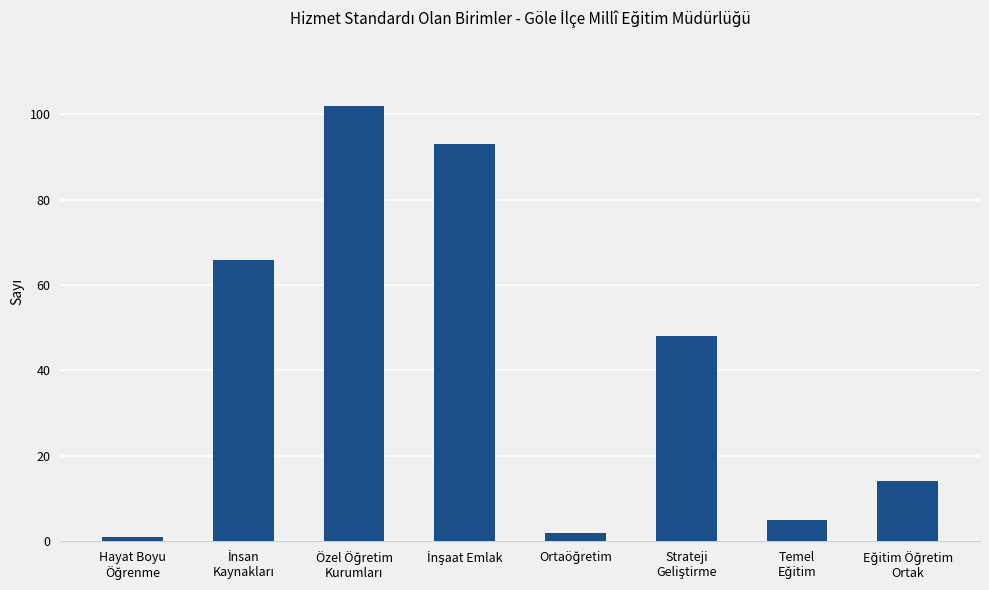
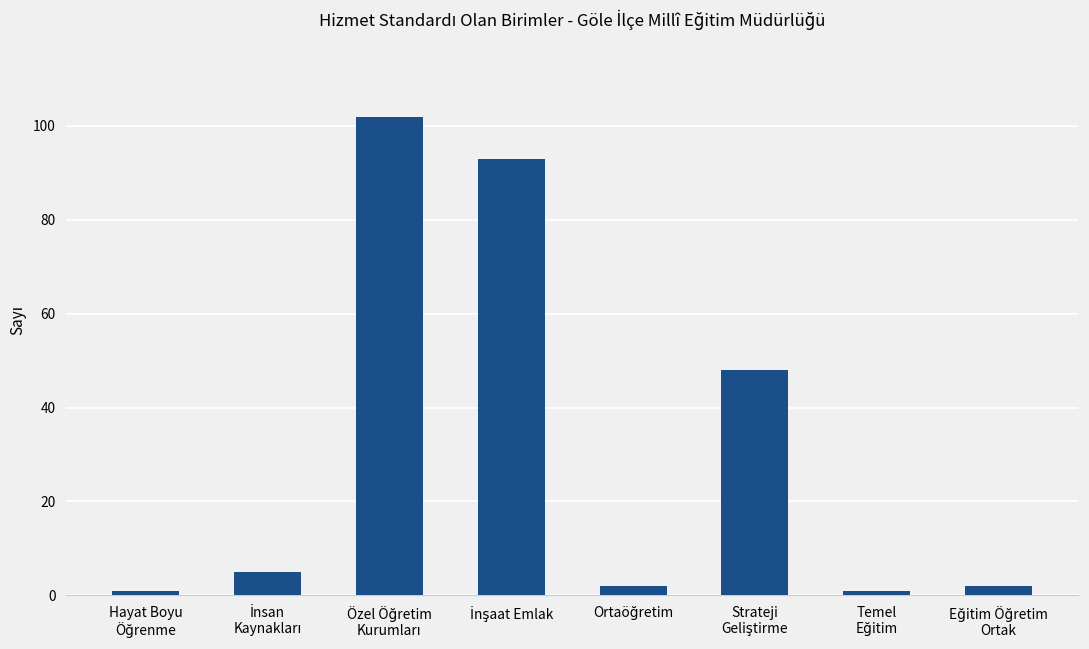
İnsan Kaynakları: 66 -> 5
Temel Eğitim: 5 -> 1
Eğitim Öğretim Ortak: 14 -> 2
